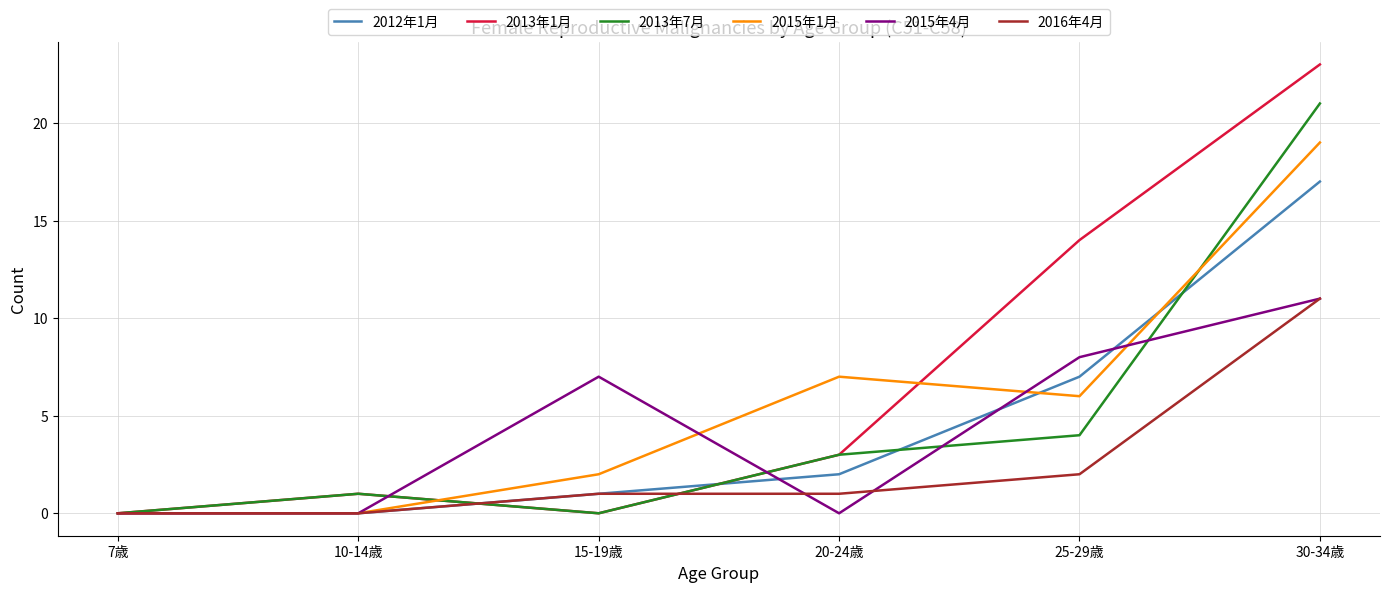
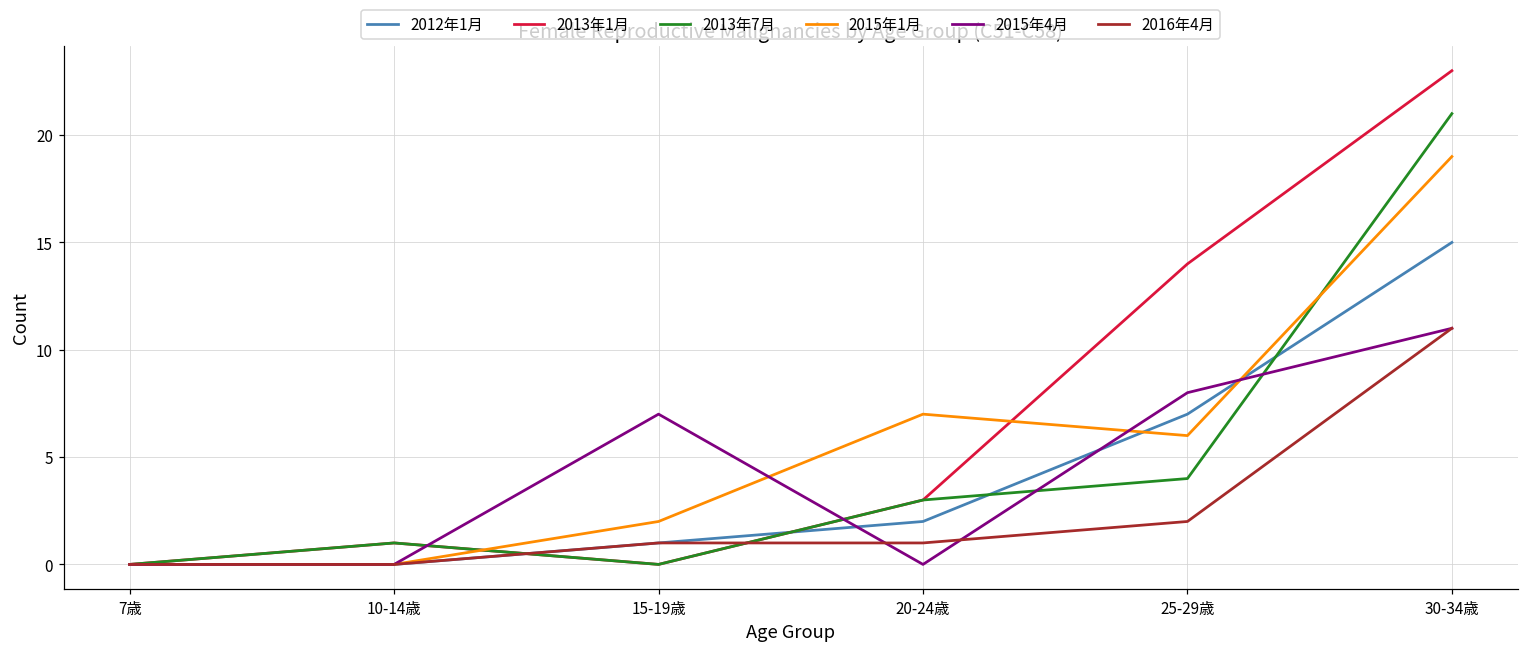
2012年1月, 30-34歳: 17 -> 15
